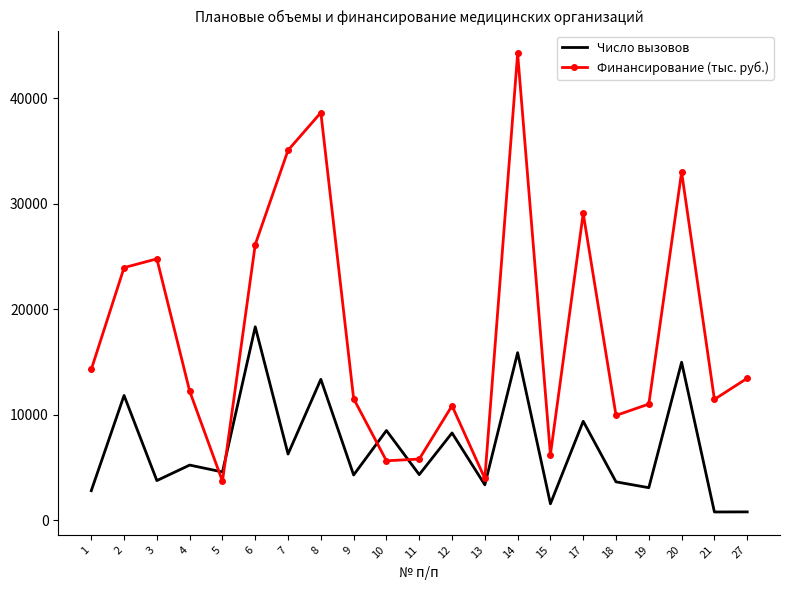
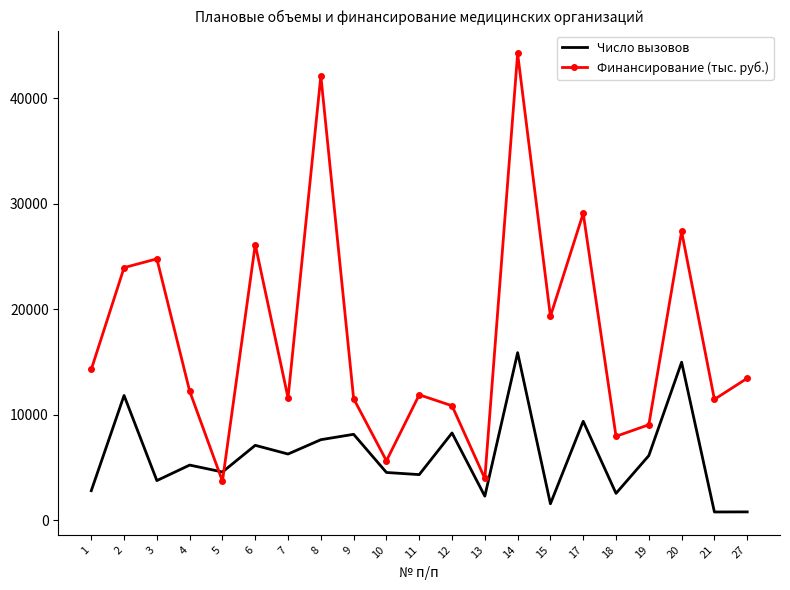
Число вызовов, 6: 18300 -> 7100
Финансирование (тыс. руб.), 7: 35100 -> 11600
Число вызовов, 8: 13300 -> 7600
Финансирование (тыс. руб.), 8: 38600 -> 42100
Число вызовов, 9: 4300 -> 8100
Число вызовов, 10: 8500 -> 4500
Финансирование (тыс. руб.), 11: 5800 -> 11900
Число вызовов, 13: 3300 -> 2300
Финансирование (тыс. руб.), 15: 6200 -> 19300
Число вызовов, 18: 3600 -> 2500
Финансирование (тыс. руб.), 18: 9900 -> 7900
Число вызовов, 19: 3100 -> 6100
Финансирование (тыс. руб.), 19: 11000 -> 9000
Финансирование (тыс. руб.), 20: 33000 -> 27400
